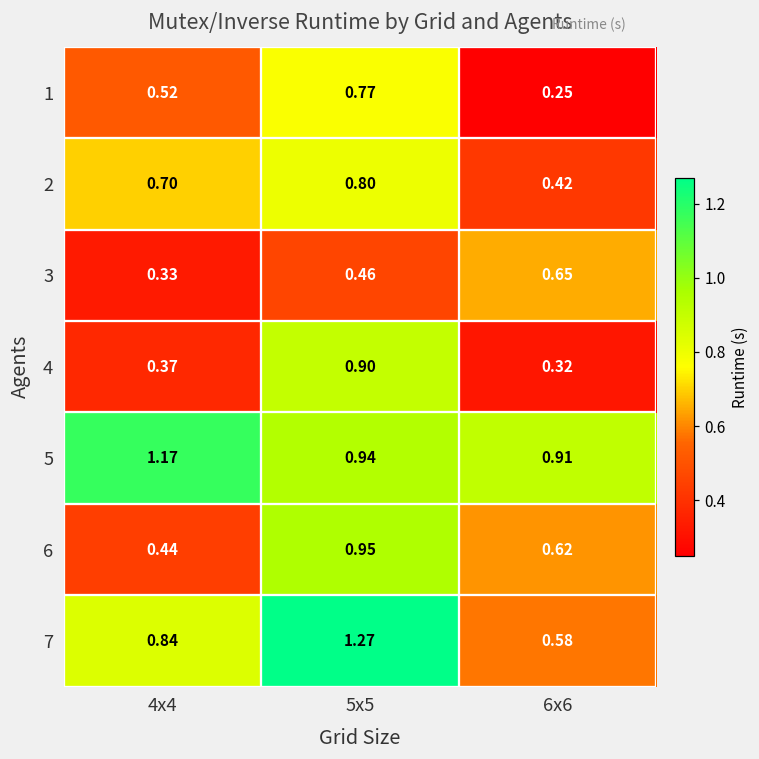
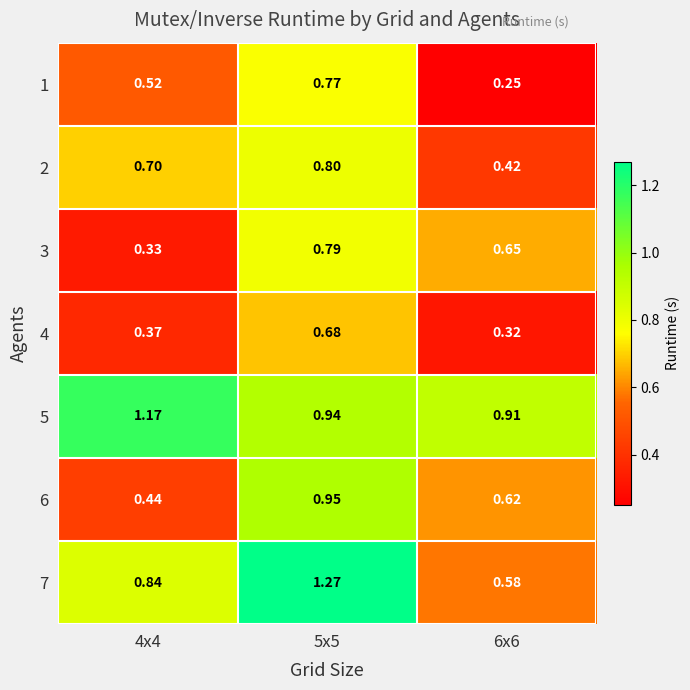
3, 5x5: 0.46 -> 0.79
4, 5x5: 0.90 -> 0.68
